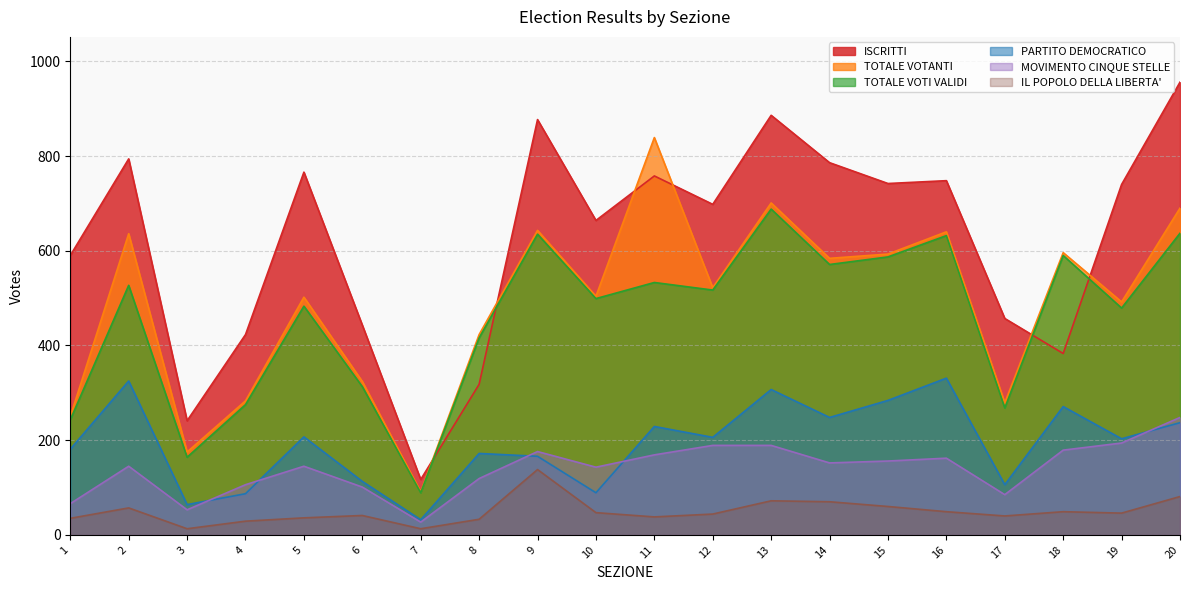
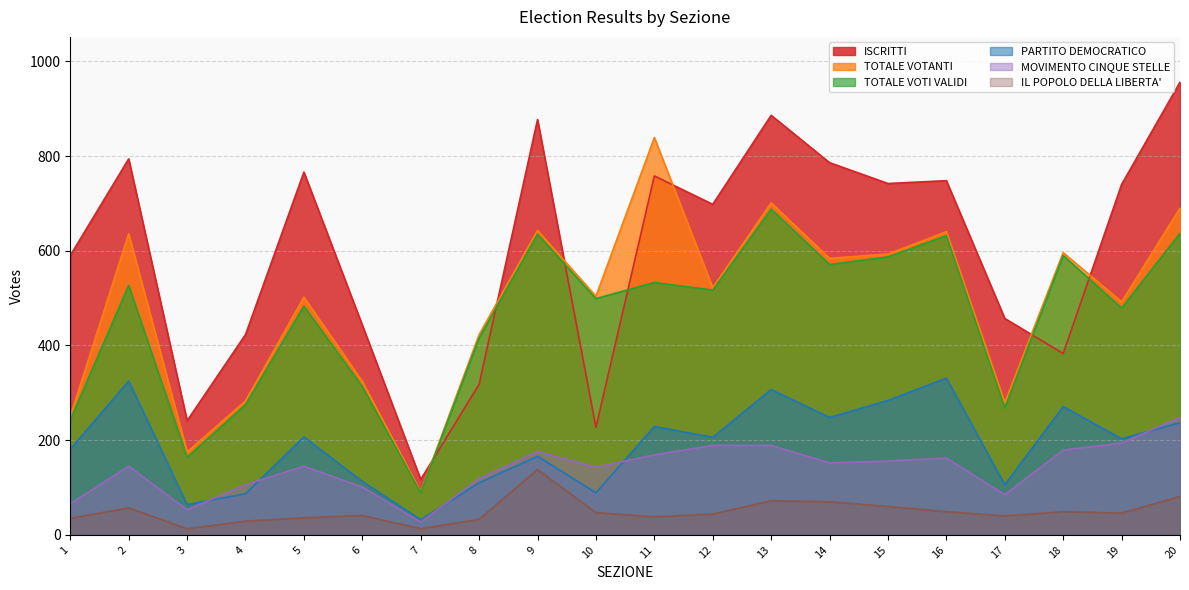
PARTITO DEMOCRATICO, 8: 170 -> 110
ISCRITTI, 10: 660 -> 230
